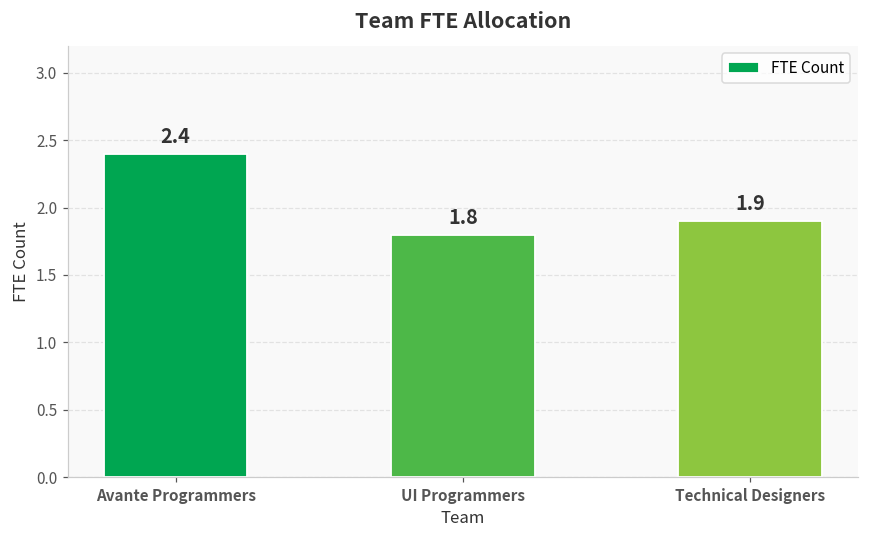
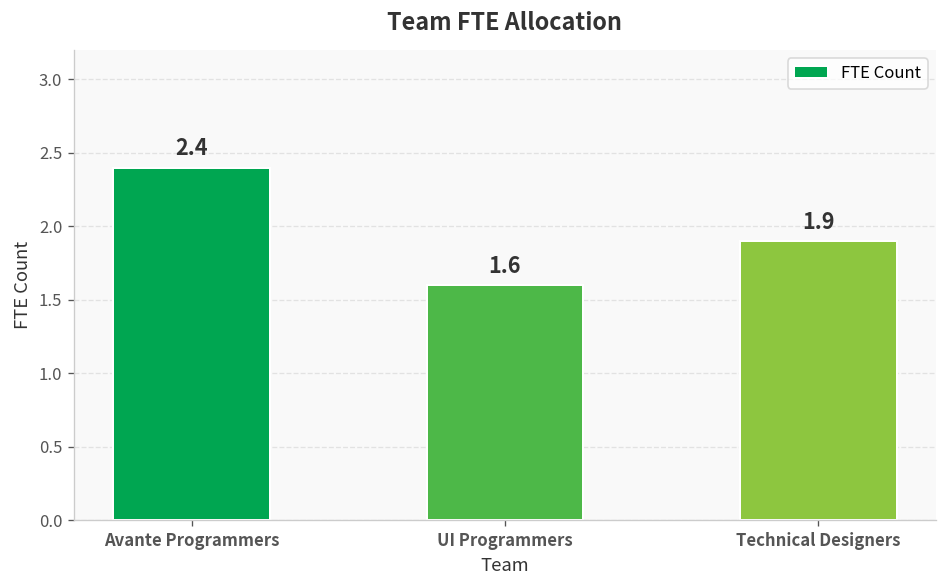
UI Programmers: 1.8 -> 1.6
